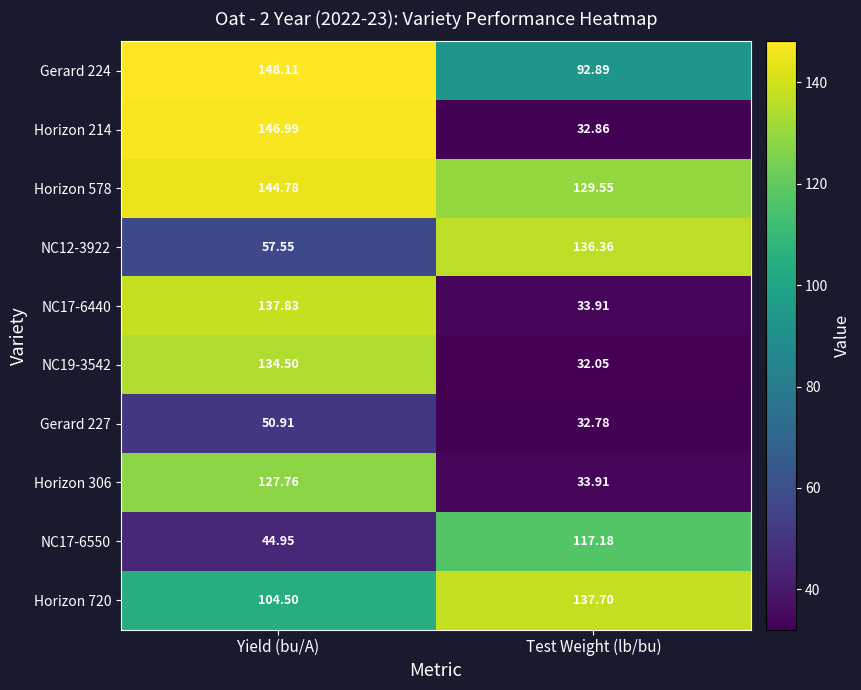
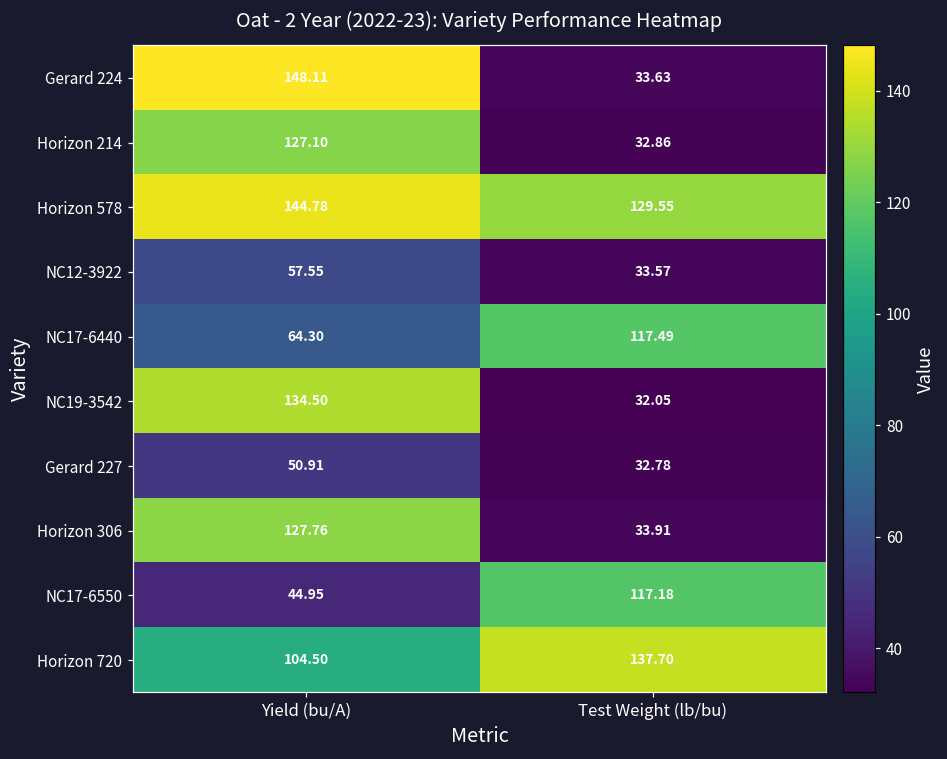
Gerard 224, Test Weight (lb/bu): 92.89 -> 33.63
Horizon 214, Yield (bu/A): 146.99 -> 127.10
NC12-3922, Test Weight (lb/bu): 136.36 -> 33.57
NC17-6440, Yield (bu/A): 137.83 -> 64.30
NC17-6440, Test Weight (lb/bu): 33.91 -> 117.49
